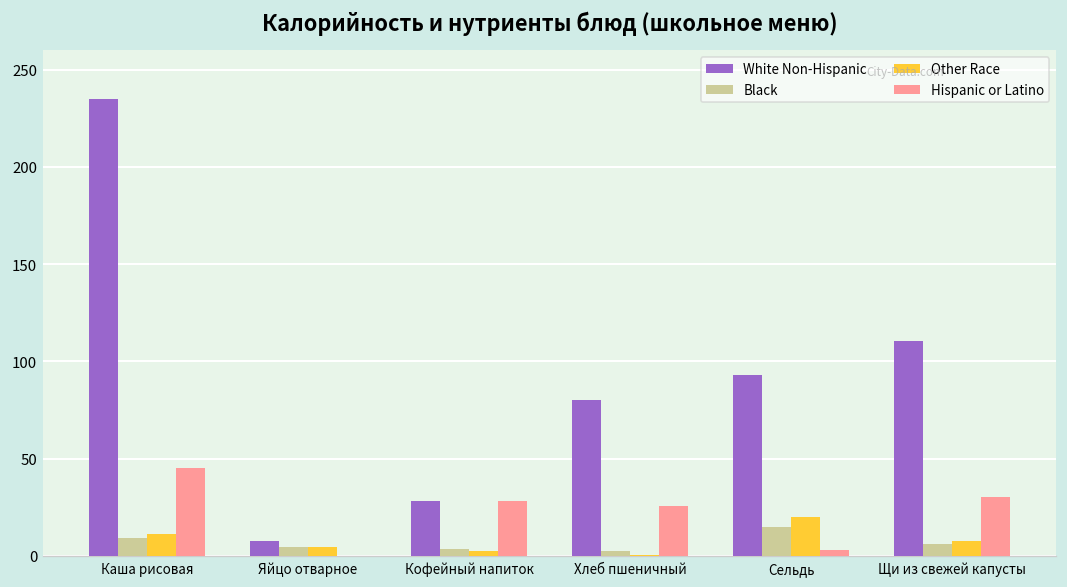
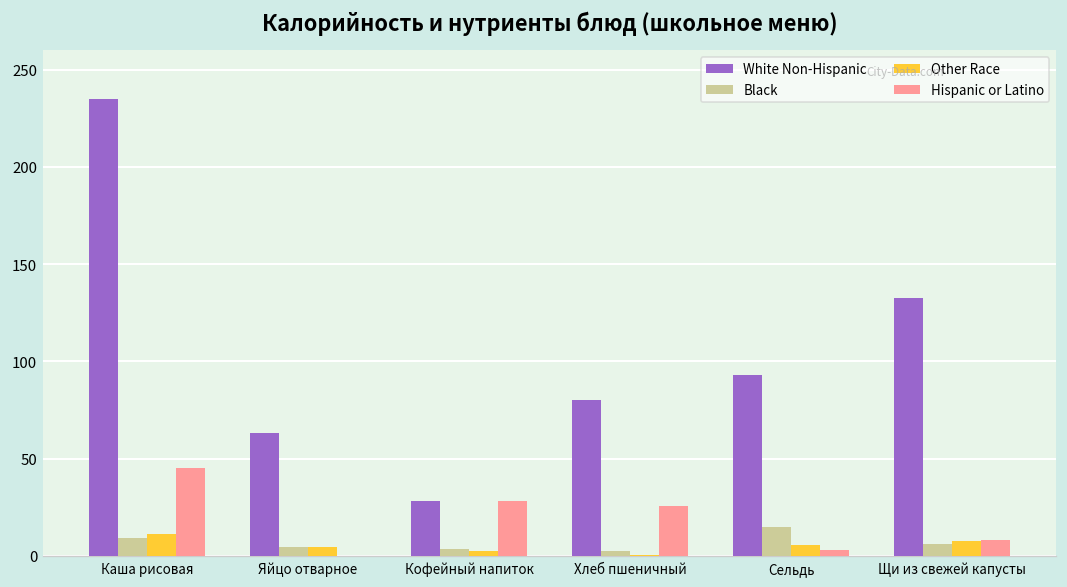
White Non-Hispanic, Яйцо отварное: 8 -> 63
Other Race, Сельдь: 20 -> 6
White Non-Hispanic, Щи из свежей капусты: 111 -> 133
Hispanic or Latino, Щи из свежей капусты: 31 -> 8
